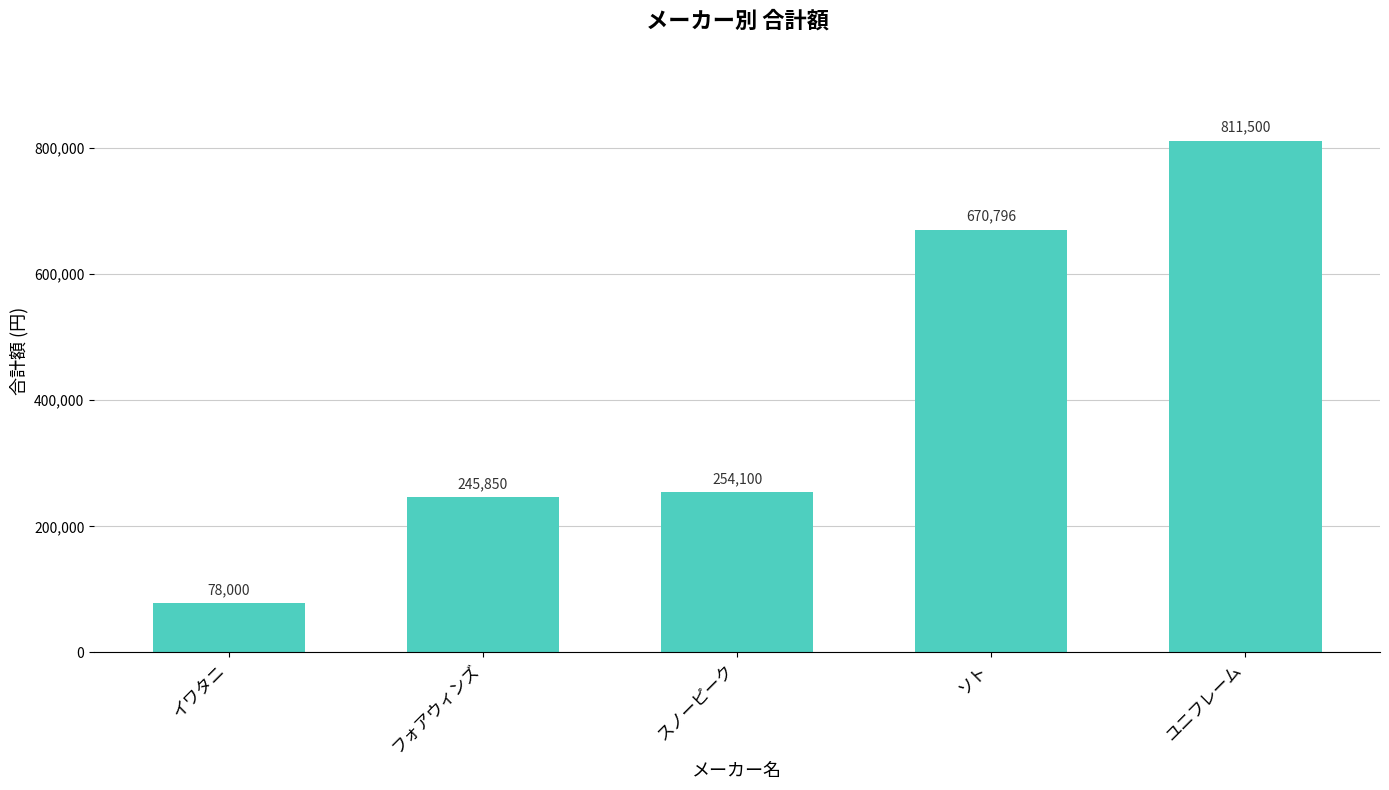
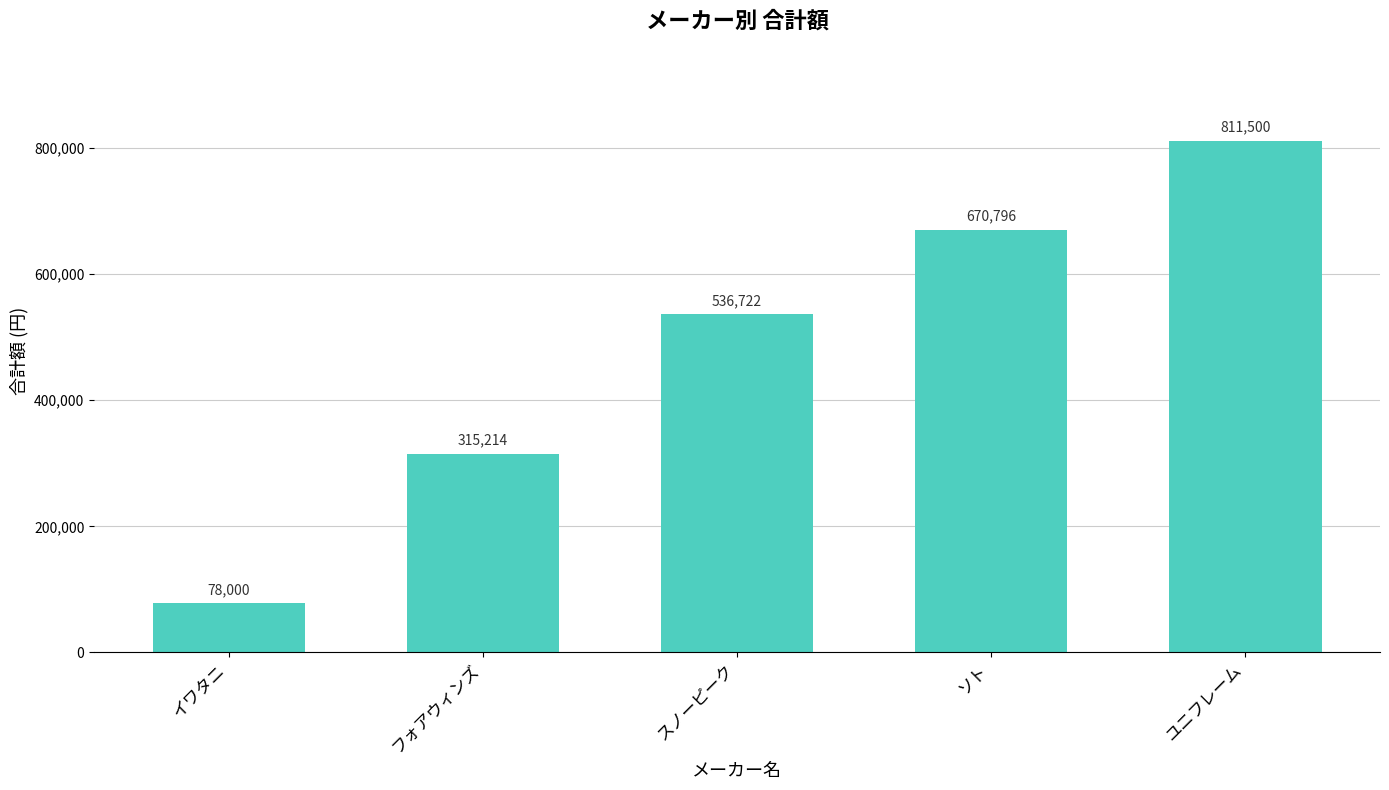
フォアウィンズ: 245,850 -> 315,214
スノーピーク: 254,100 -> 536,722
